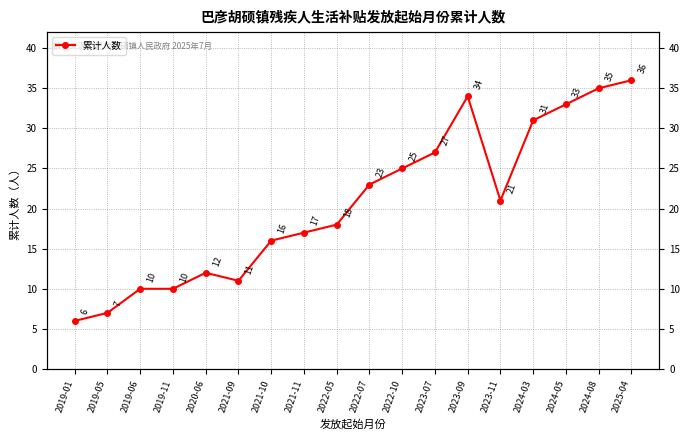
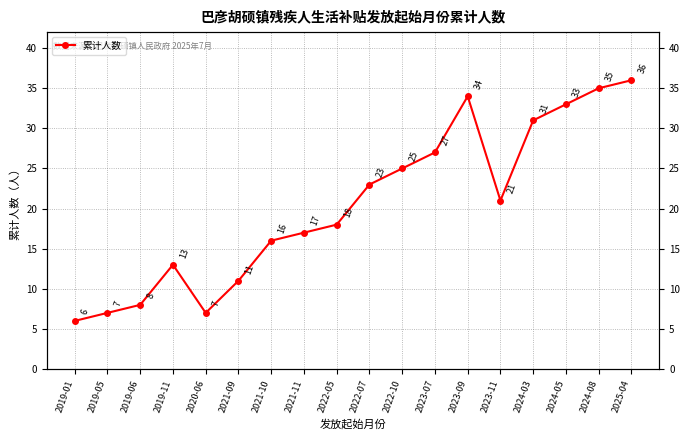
2019-06: 10 -> 8
2019-11: 10 -> 13
2020-06: 12 -> 7
